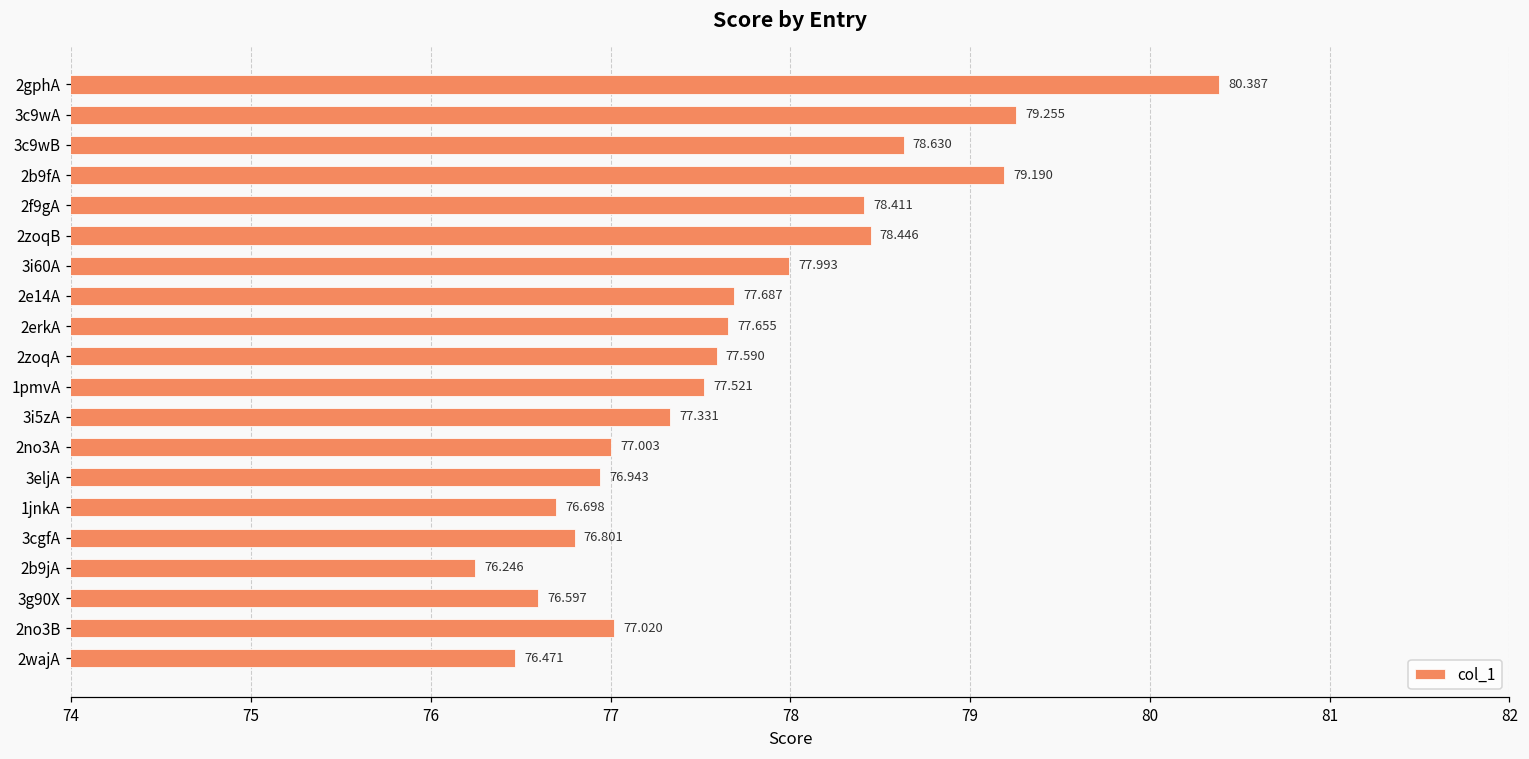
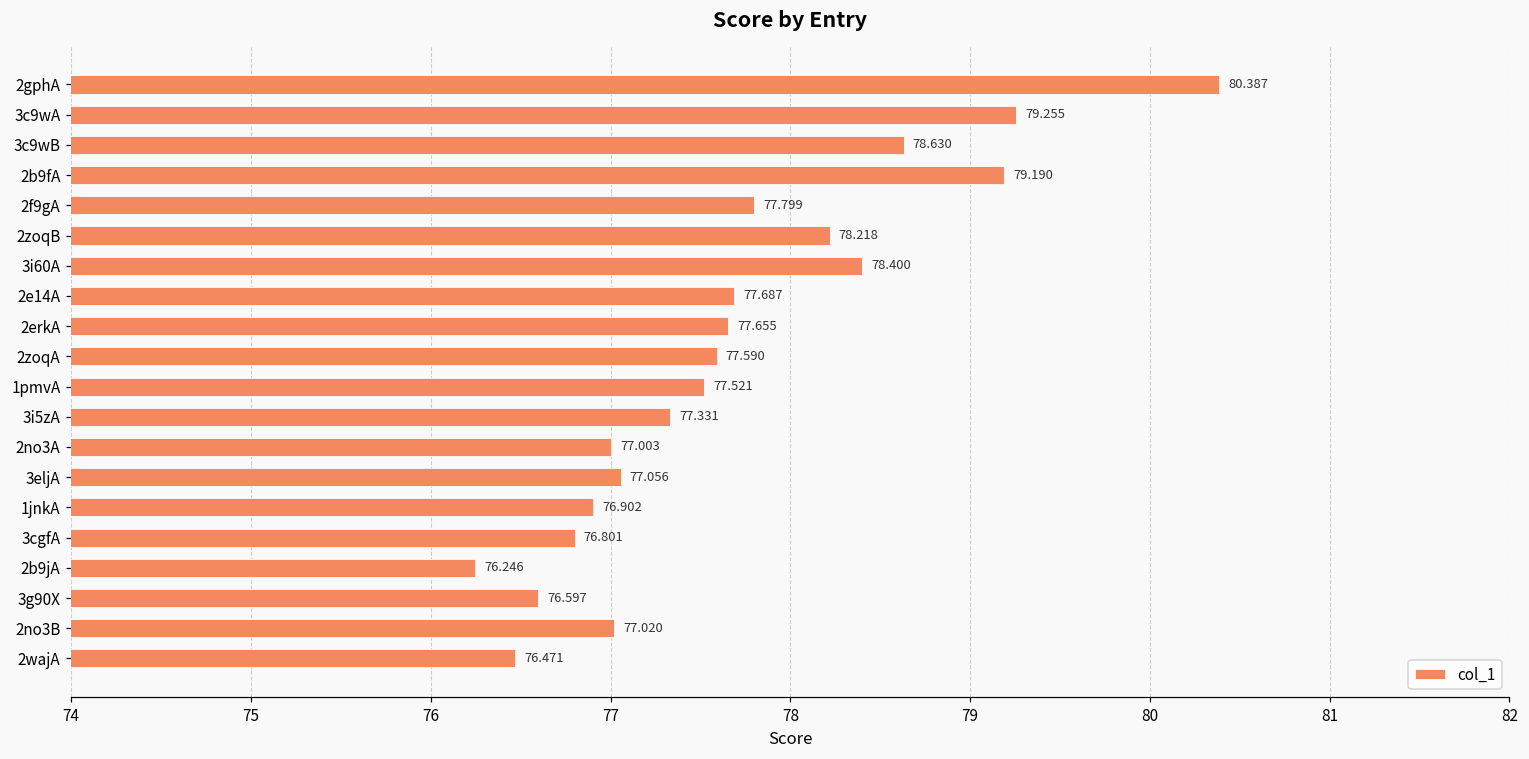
2f9gA: 78.411 -> 77.799
2zoqB: 78.446 -> 78.218
3i60A: 77.993 -> 78.400
3eljA: 76.943 -> 77.056
1jnkA: 76.698 -> 76.902
